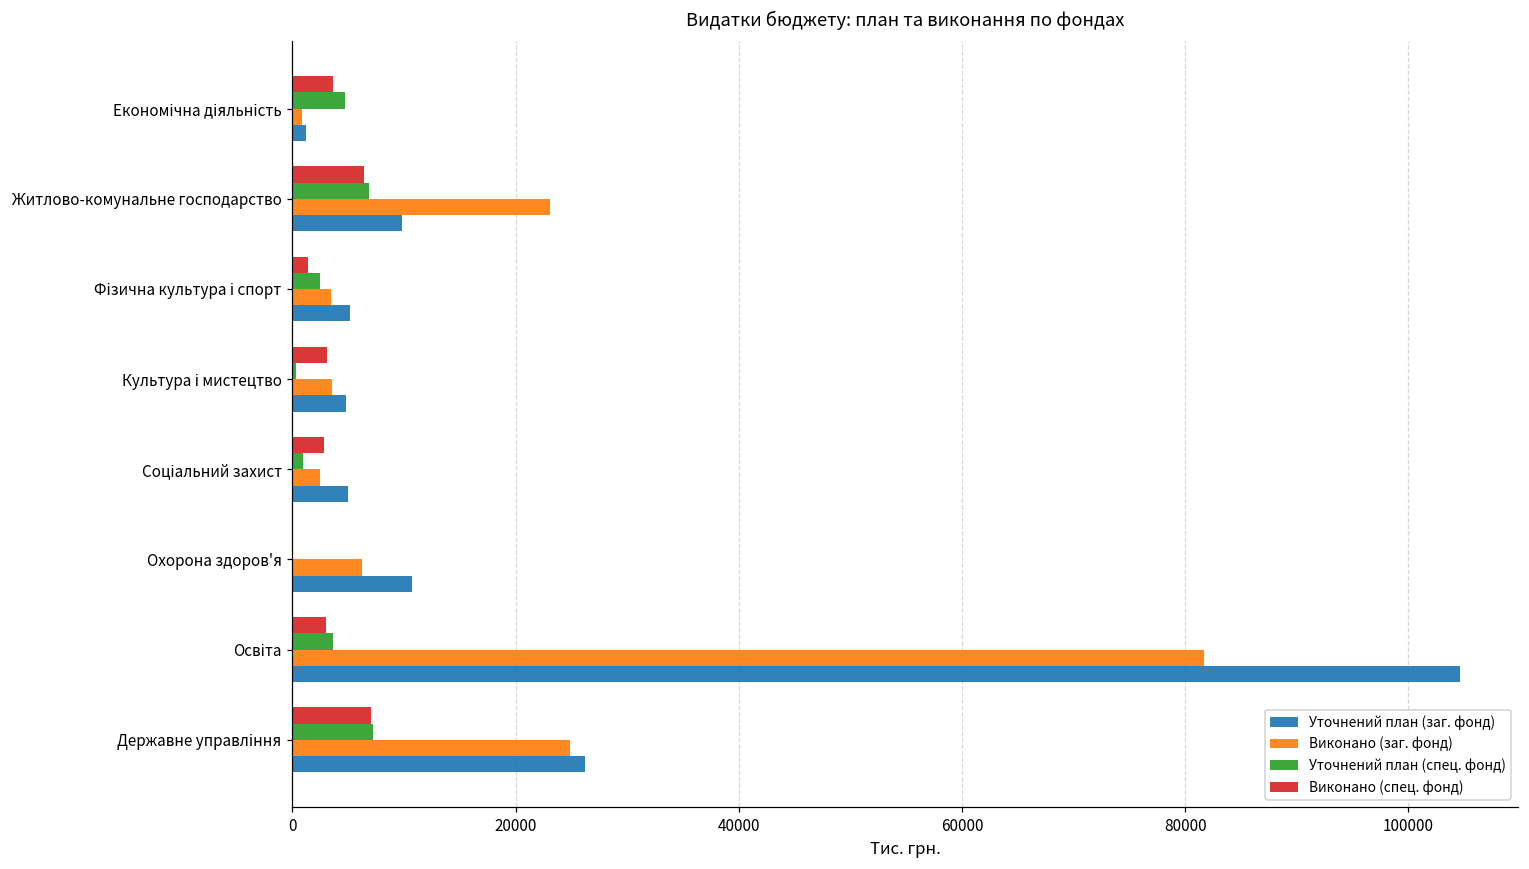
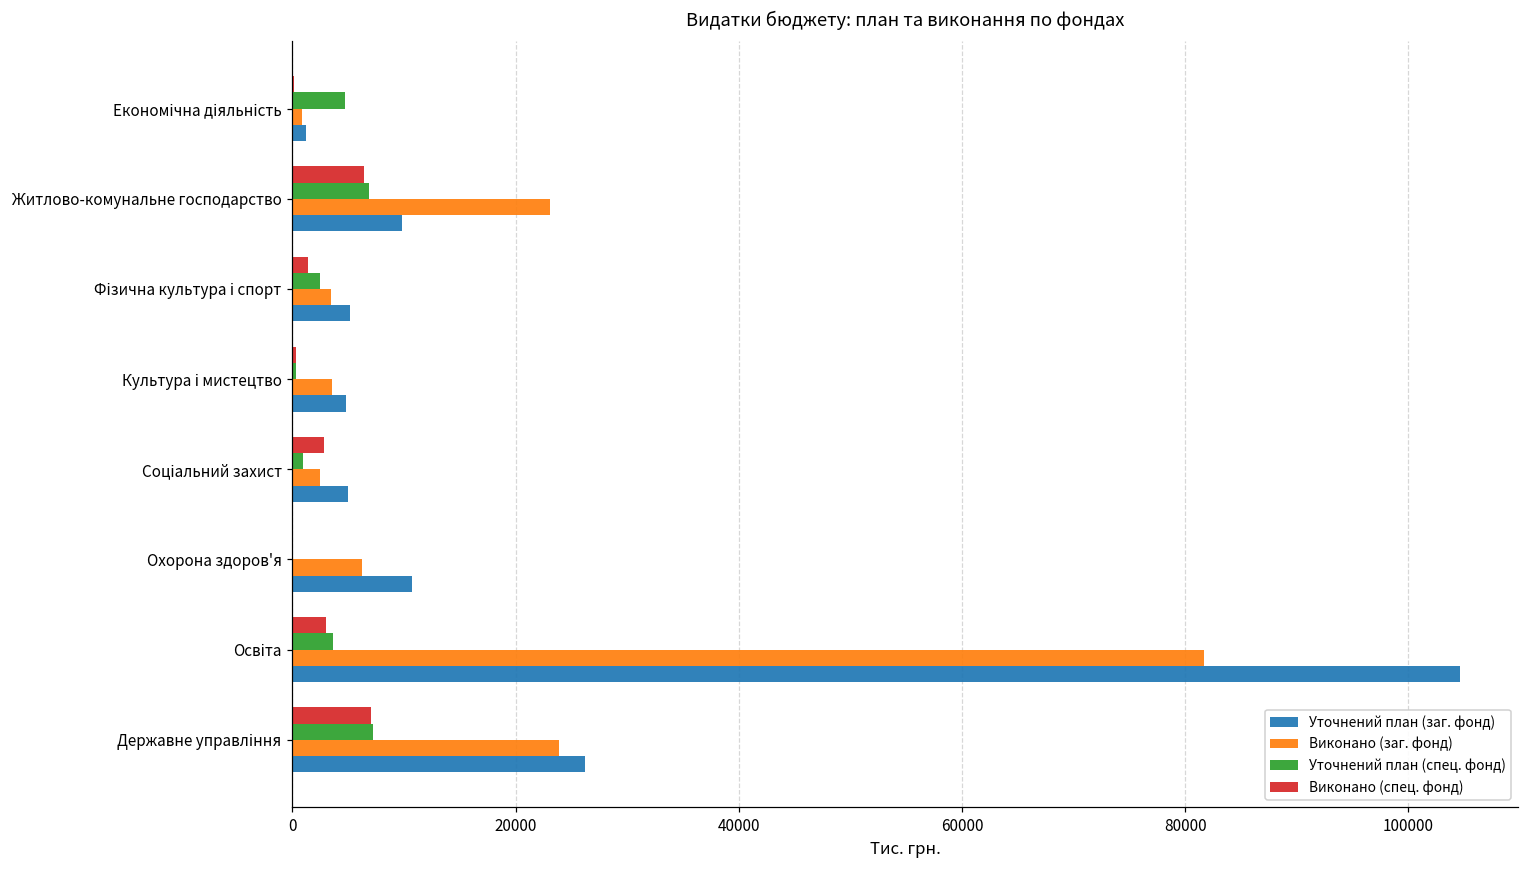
Виконано (спец. фонд), Економічна діяльність: 3700 -> 200
Виконано (спец. фонд), Культура і мистецтво: 3100 -> 400
Виконано (заг. фонд), Державне управління: 24900 -> 23900
